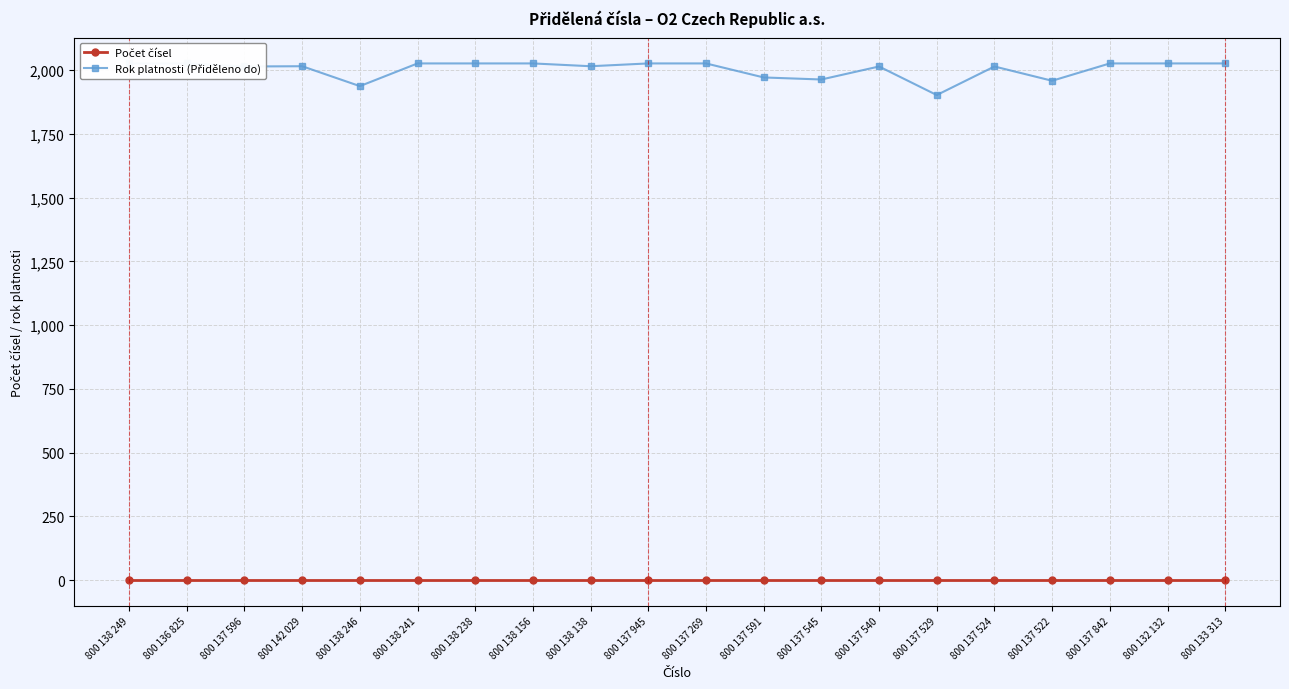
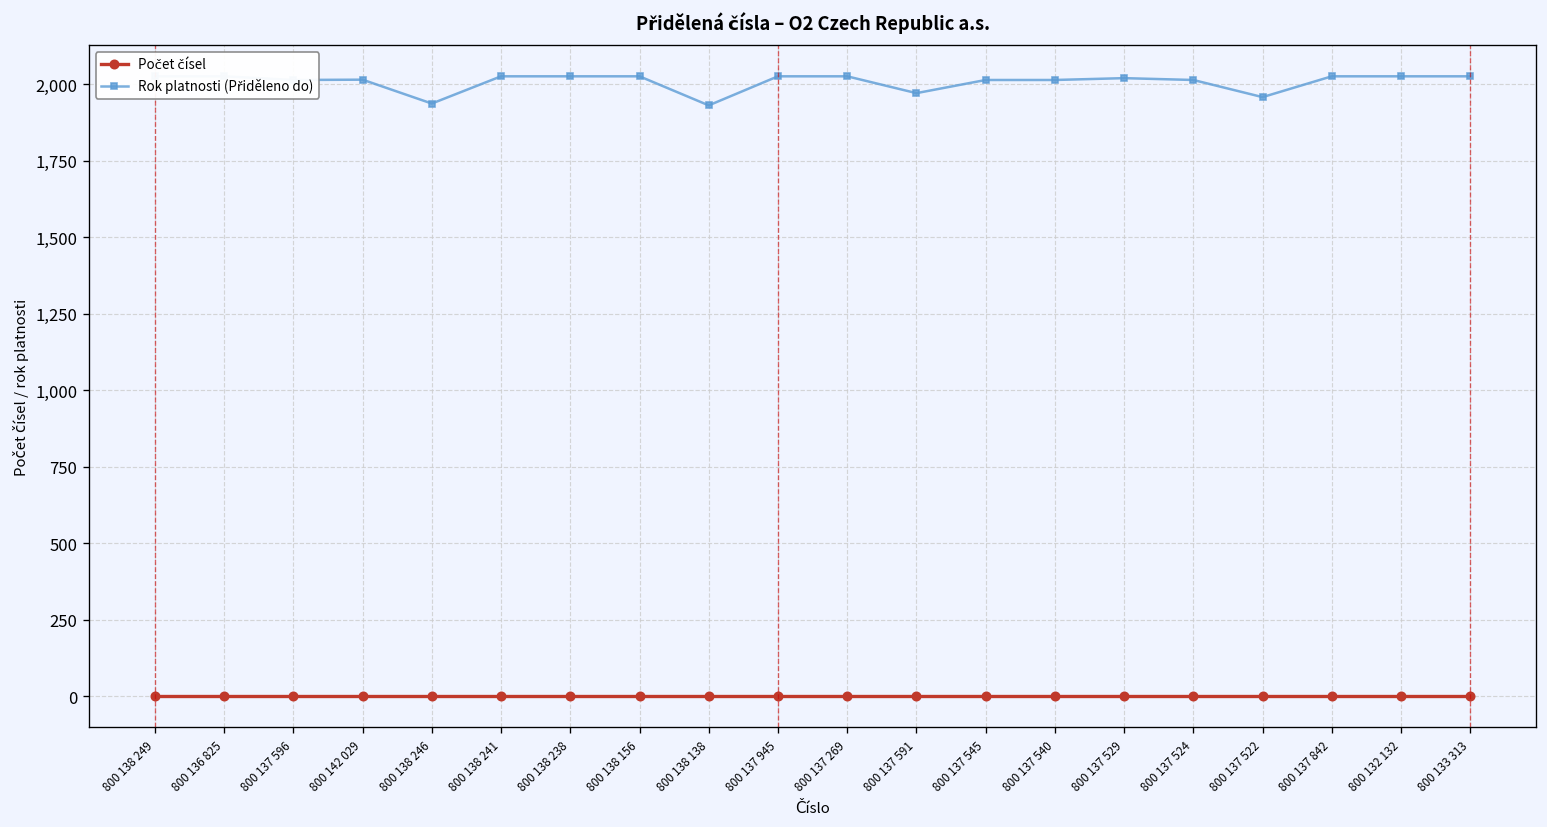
Rok platnosti (Přiděleno do), 800 138 138: 2,020 -> 1,930
Rok platnosti (Přiděleno do), 800 137 545: 1,960 -> 2,010
Rok platnosti (Přiděleno do), 800 137 529: 1,900 -> 2,020
